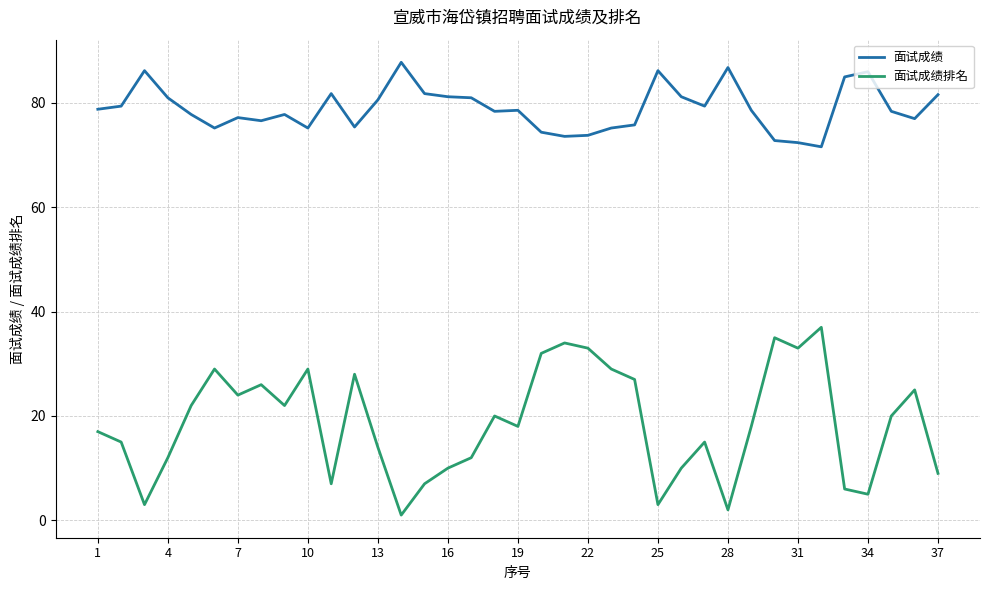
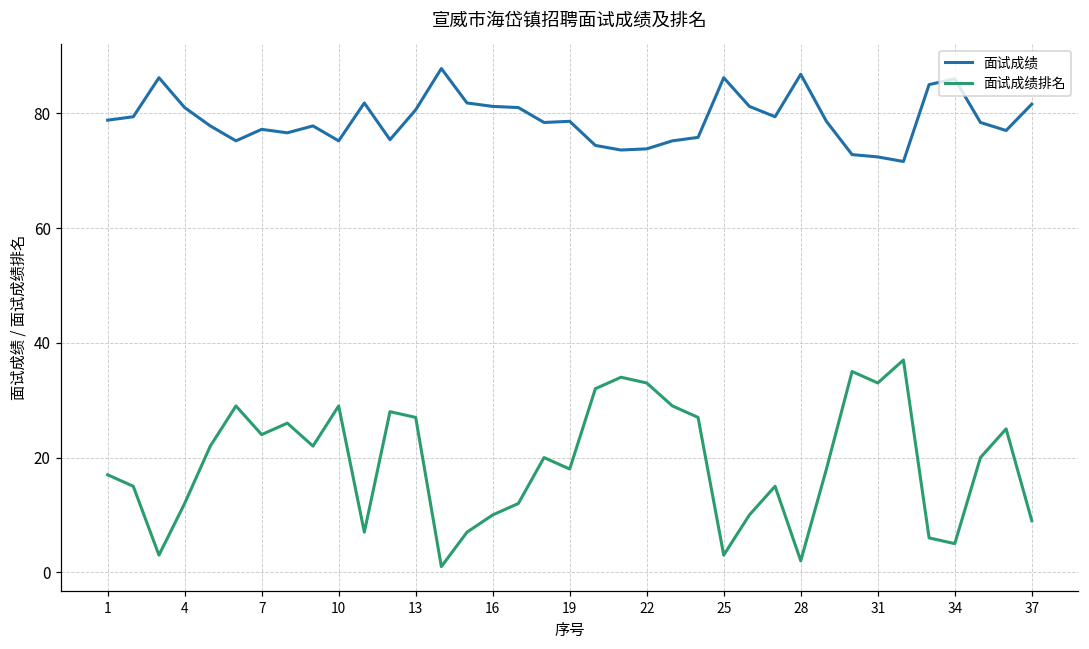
面试成绩排名, 13: 14 -> 27
